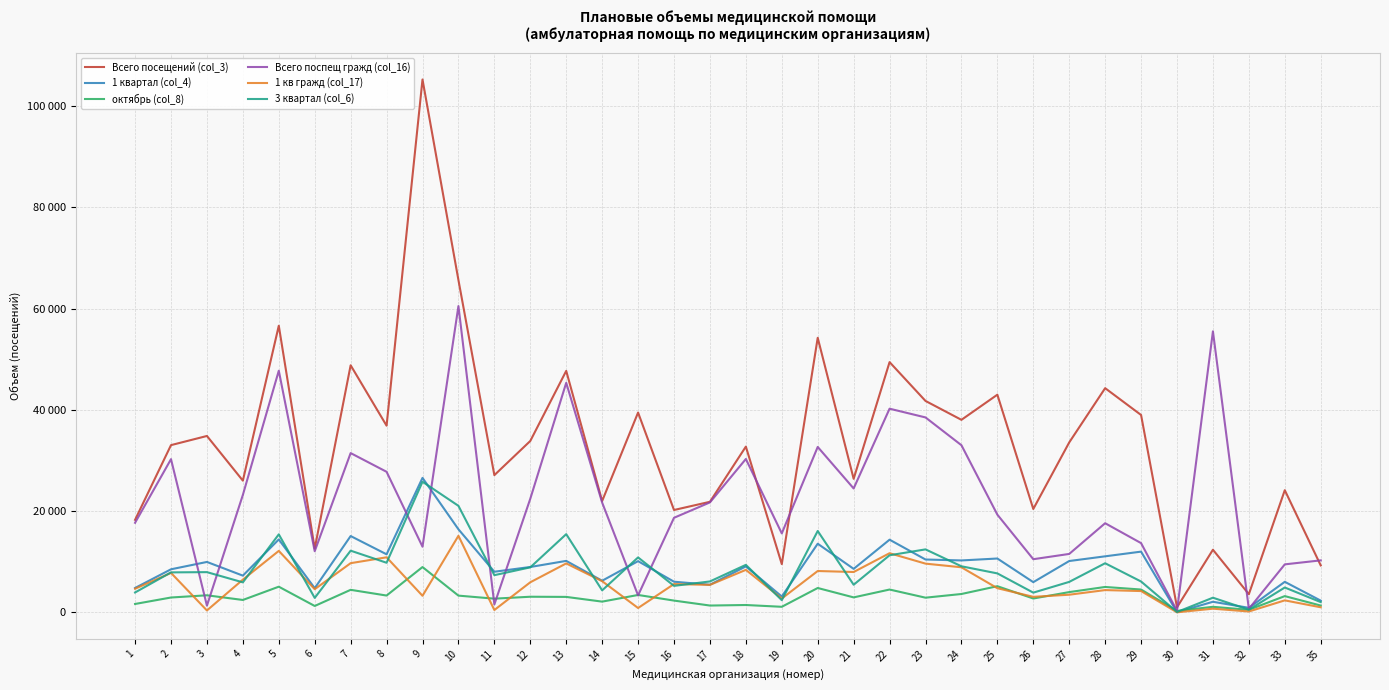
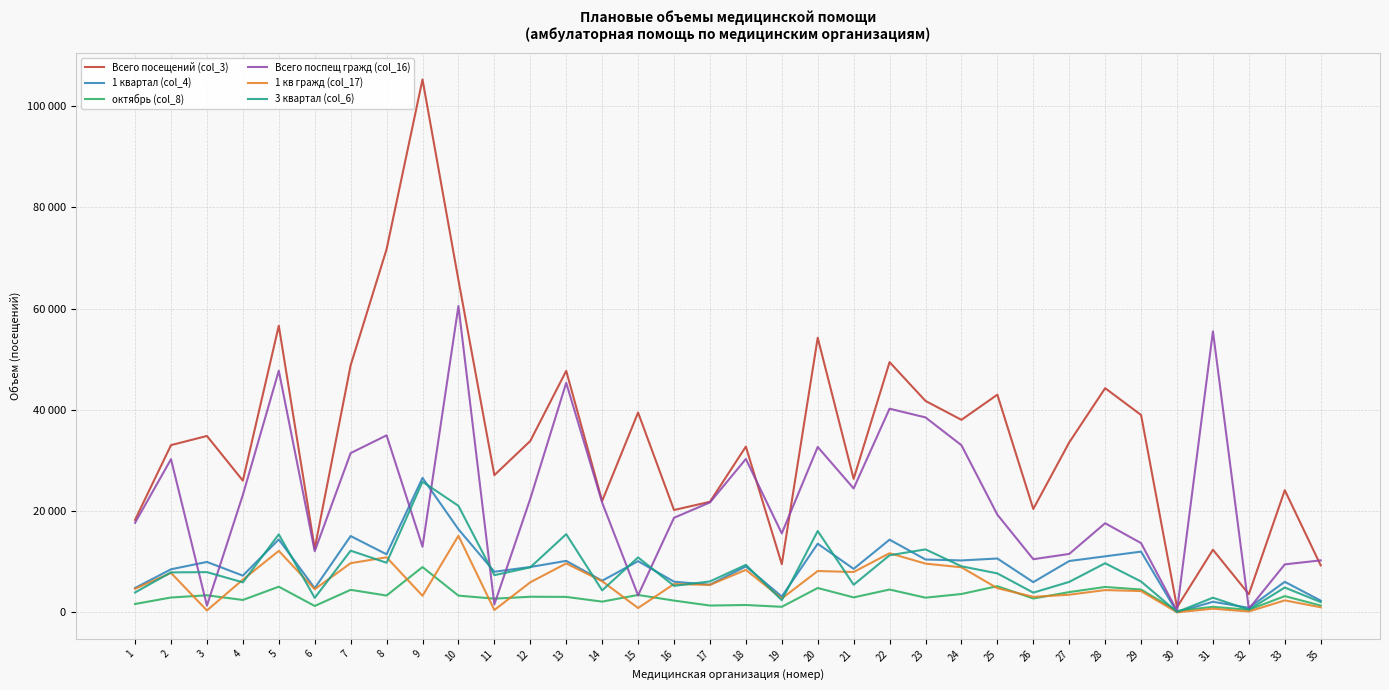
Всего посещений (col_3), 8: 37000 -> 72000
Всего поспещ гражд (col_16), 8: 28000 -> 35000
